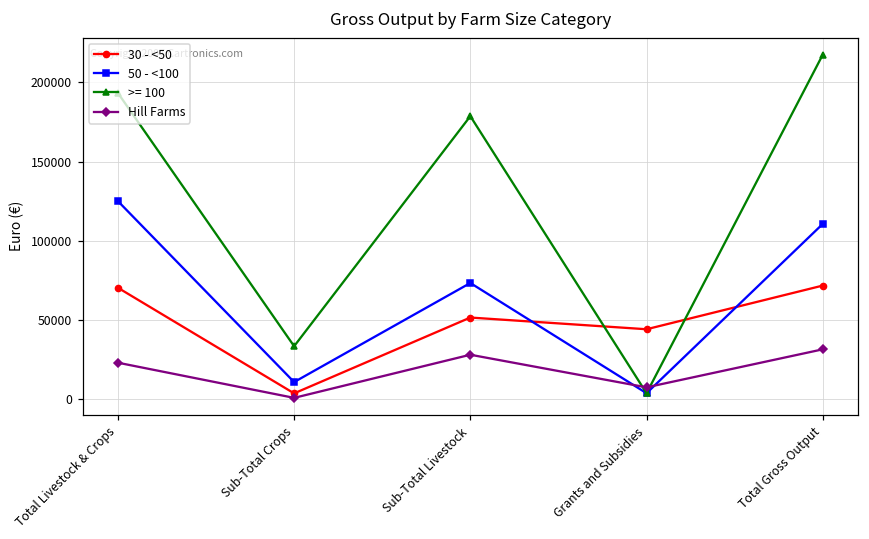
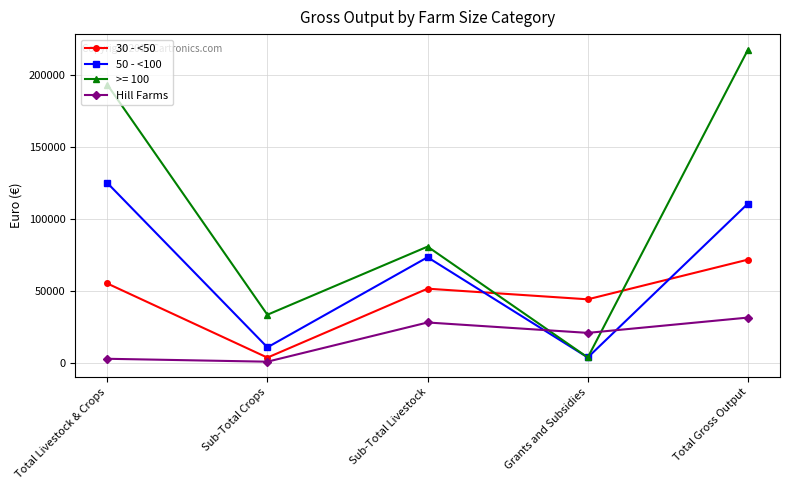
30 - <50, Total Livestock & Crops: 70000 -> 55000
Hill Farms, Total Livestock & Crops: 23000 -> 3000
>= 100, Sub-Total Livestock: 179000 -> 81000
Hill Farms, Grants and Subsidies: 7000 -> 21000
